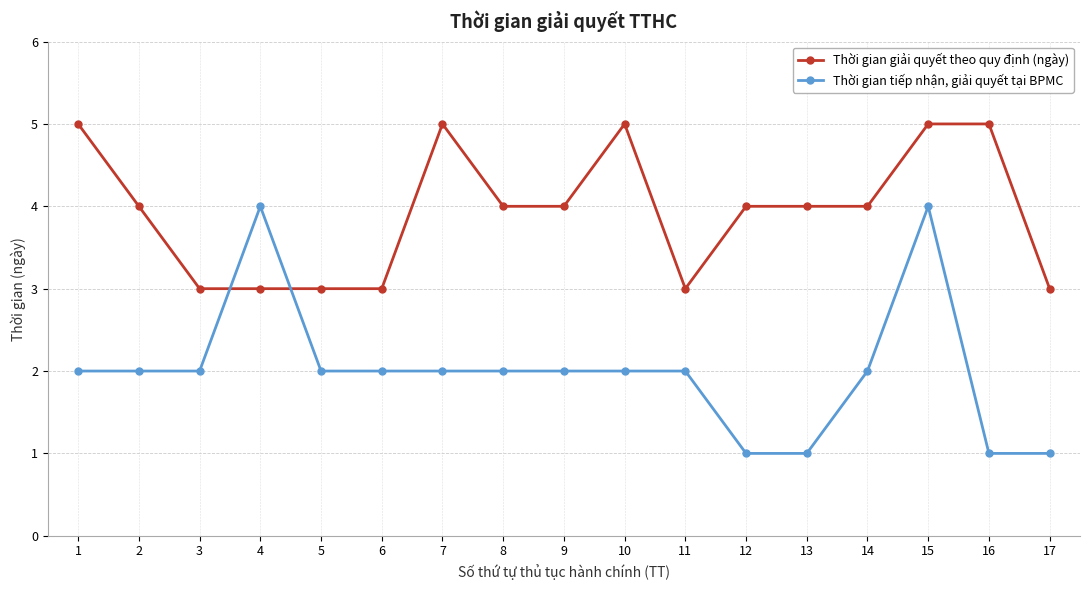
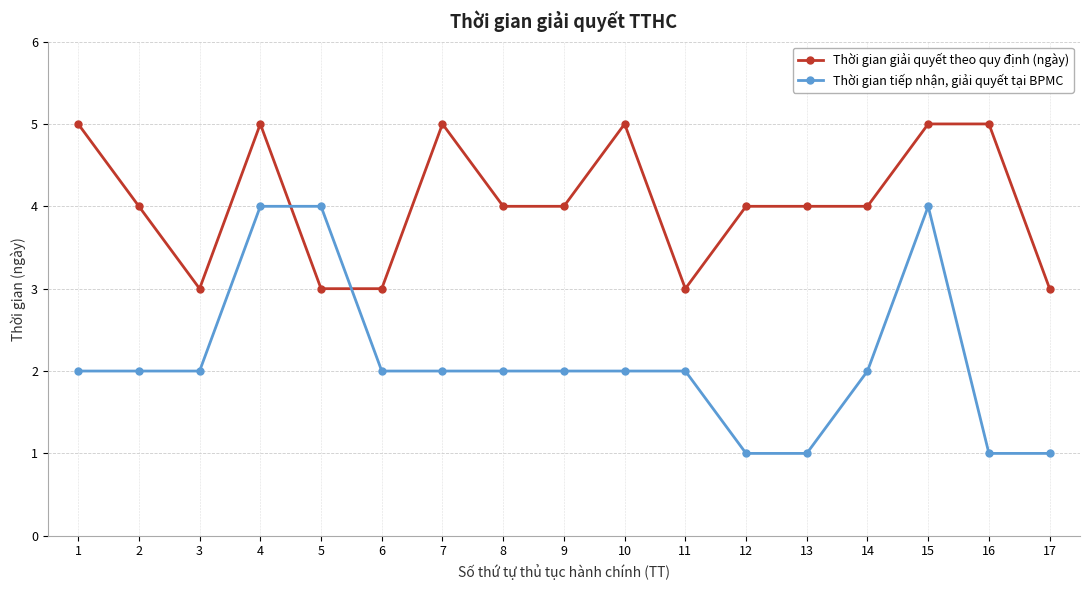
Thời gian giải quyết theo quy định (ngày), 4: 3 -> 5
Thời gian tiếp nhận, giải quyết tại BPMC, 5: 2 -> 4
